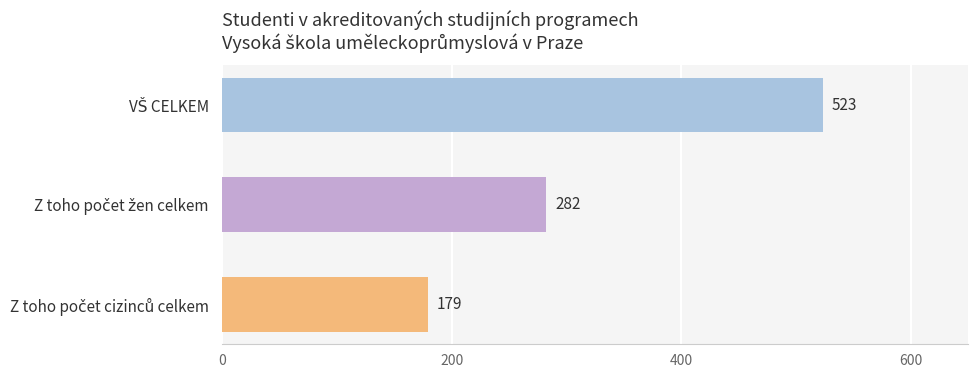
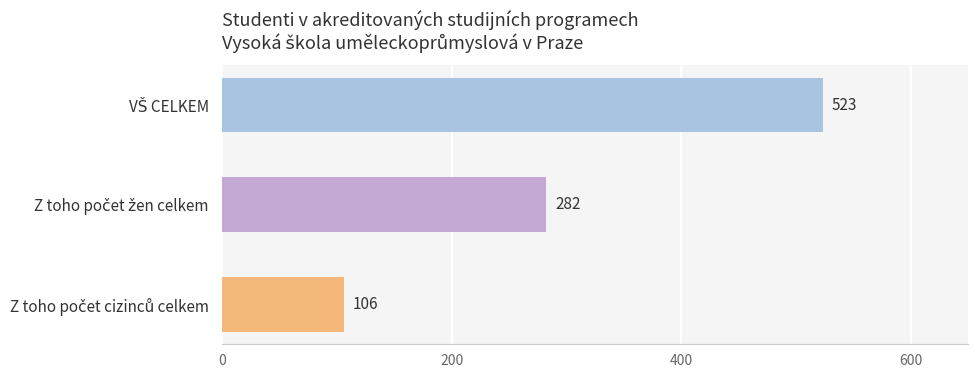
Z toho počet cizinců celkem: 179 -> 106
